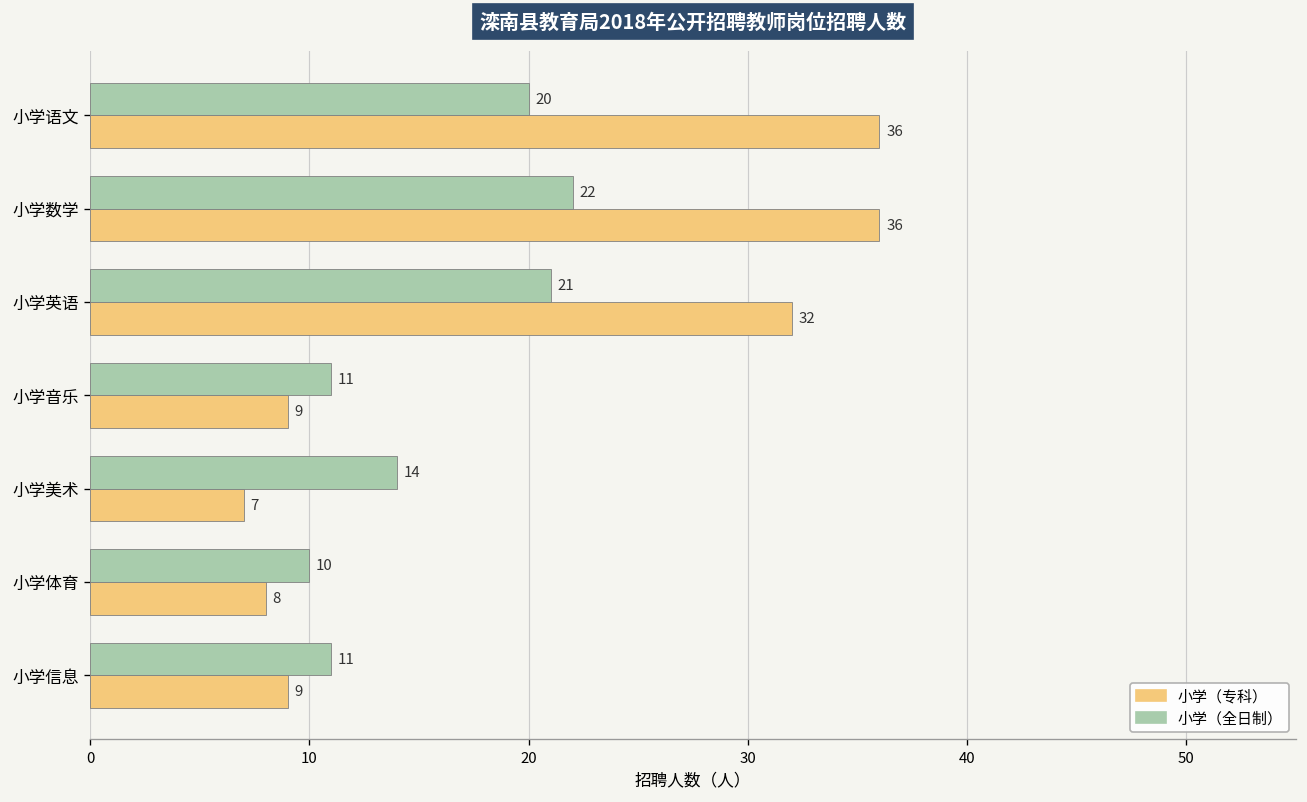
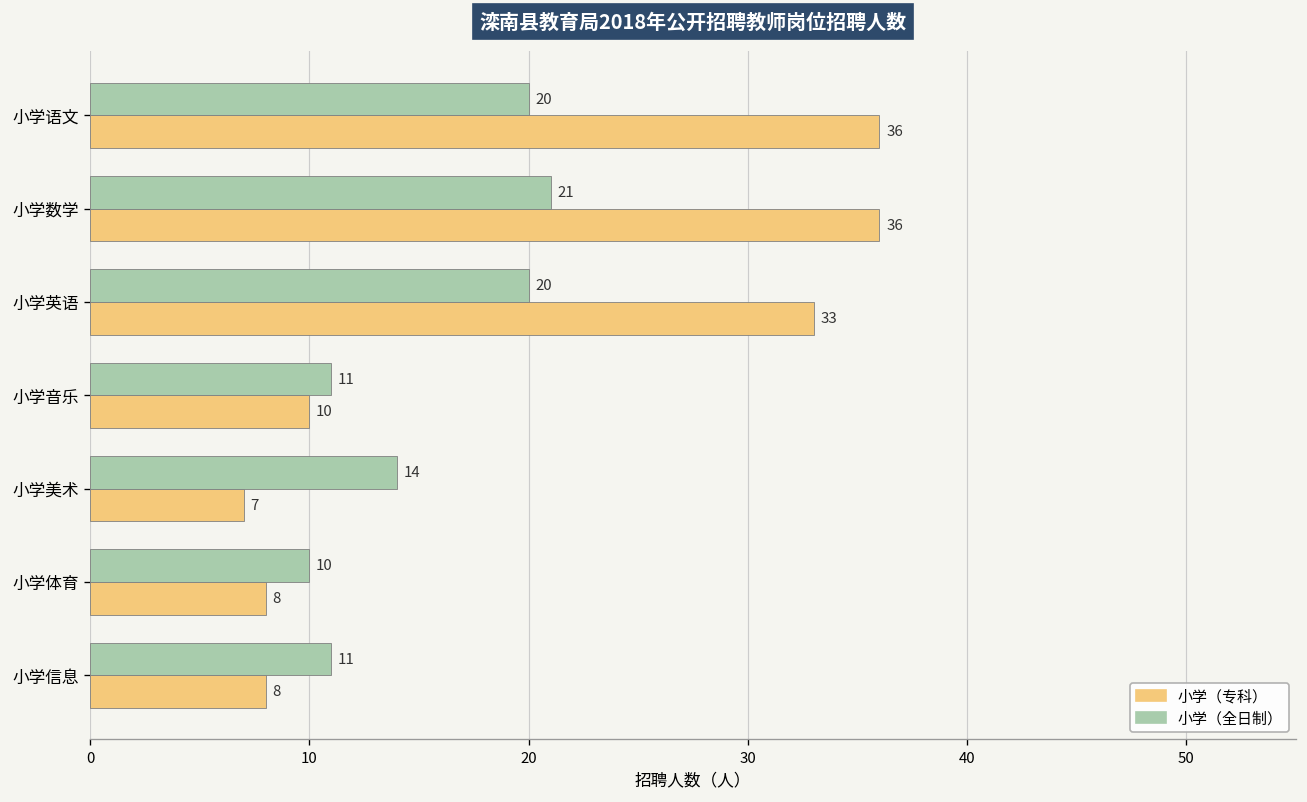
小学（全日制）, 小学数学: 22 -> 21
小学（全日制）, 小学英语: 21 -> 20
小学（专科）, 小学英语: 32 -> 33
小学（专科）, 小学音乐: 9 -> 10
小学（专科）, 小学信息: 9 -> 8
